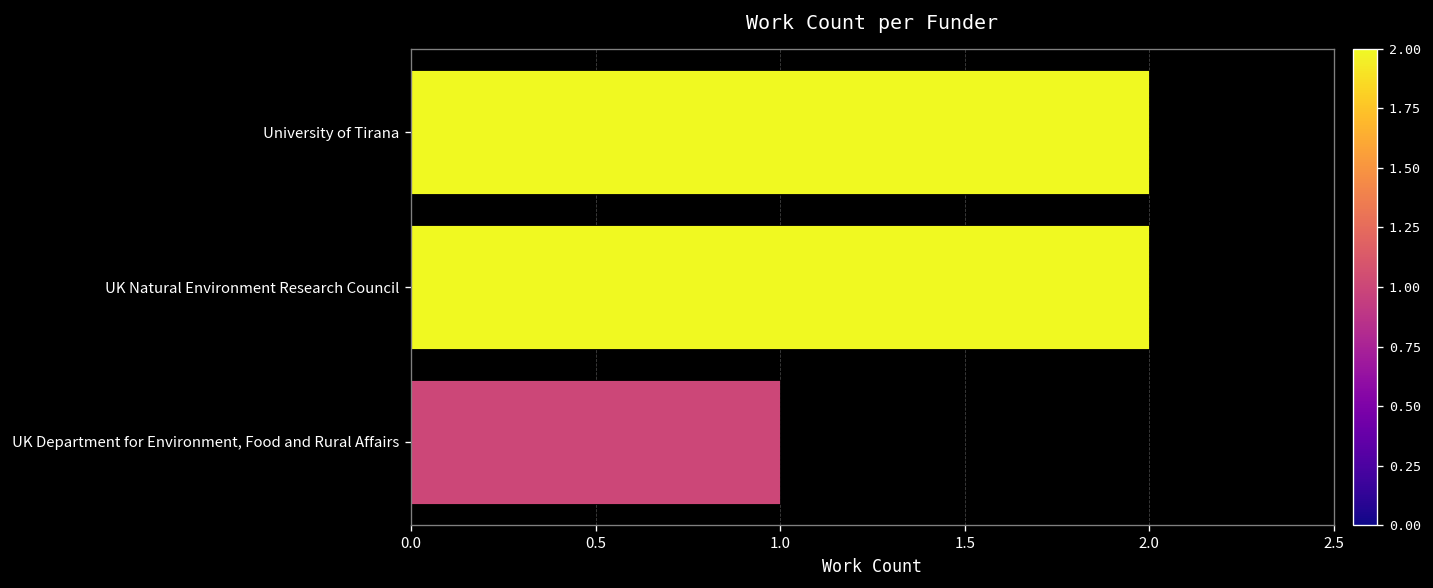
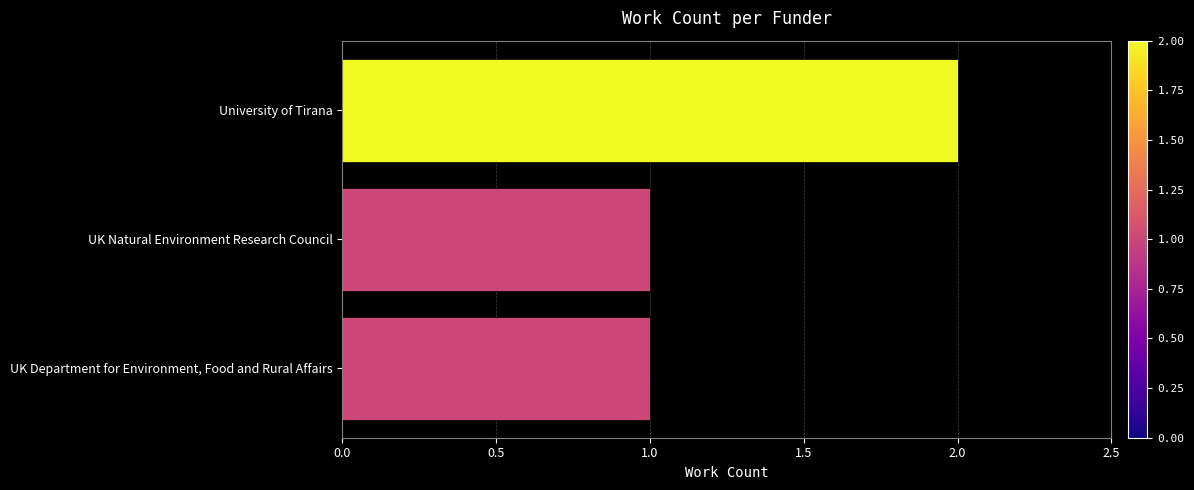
UK Natural Environment Research Council: 2 -> 1
